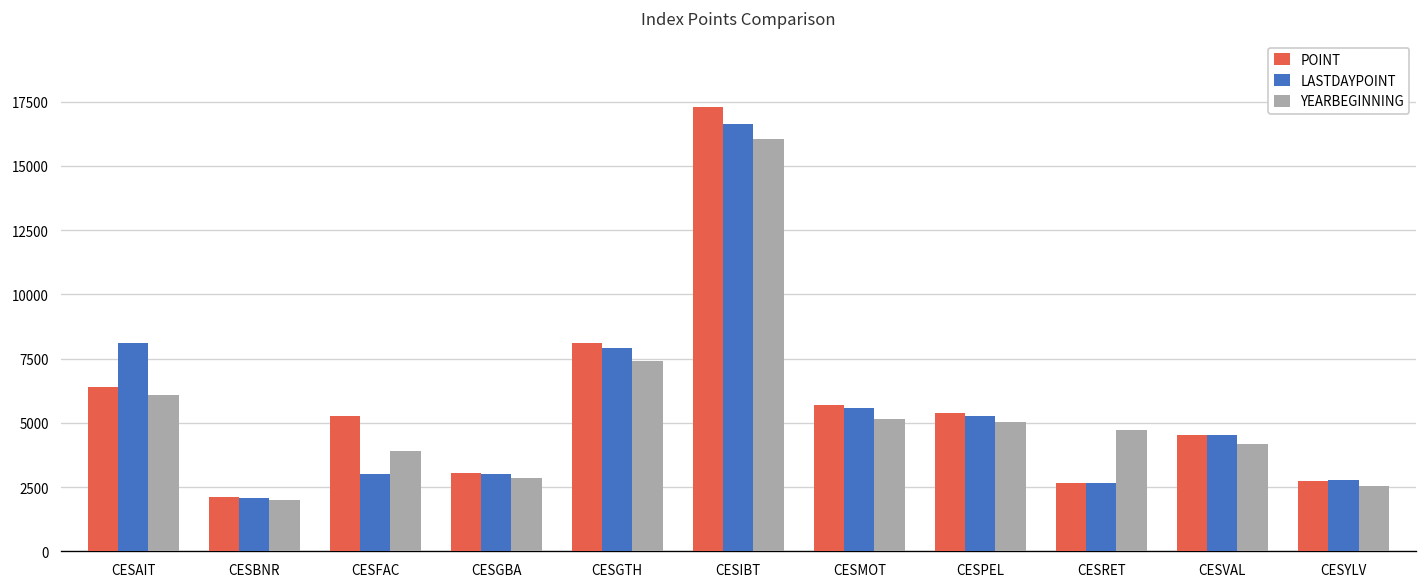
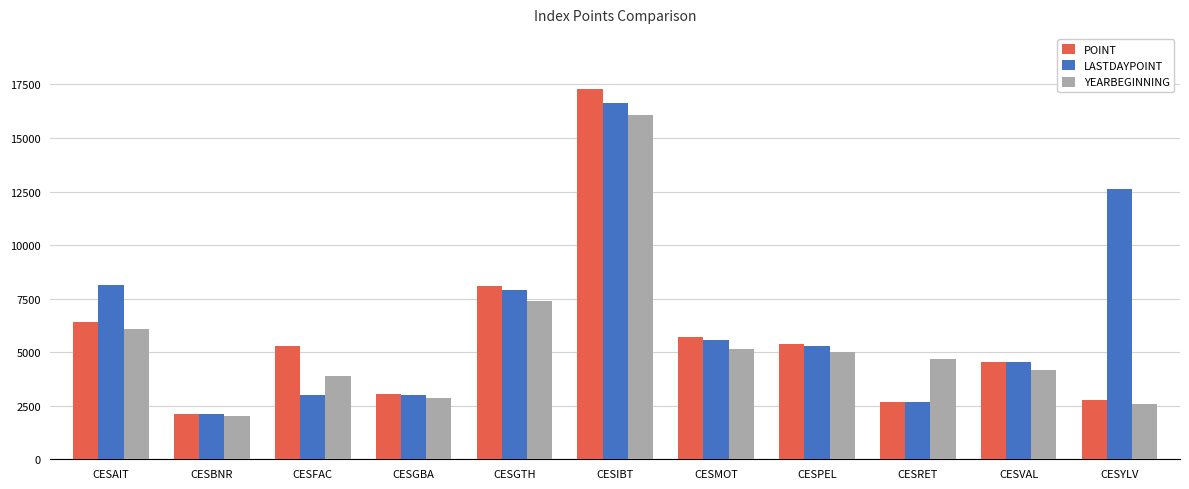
LASTDAYPOINT, CESYLV: 2800 -> 12600
